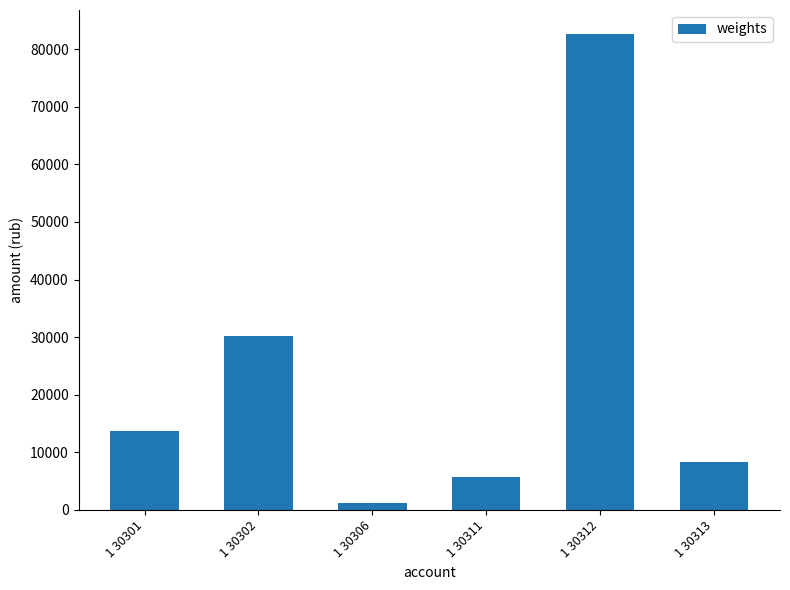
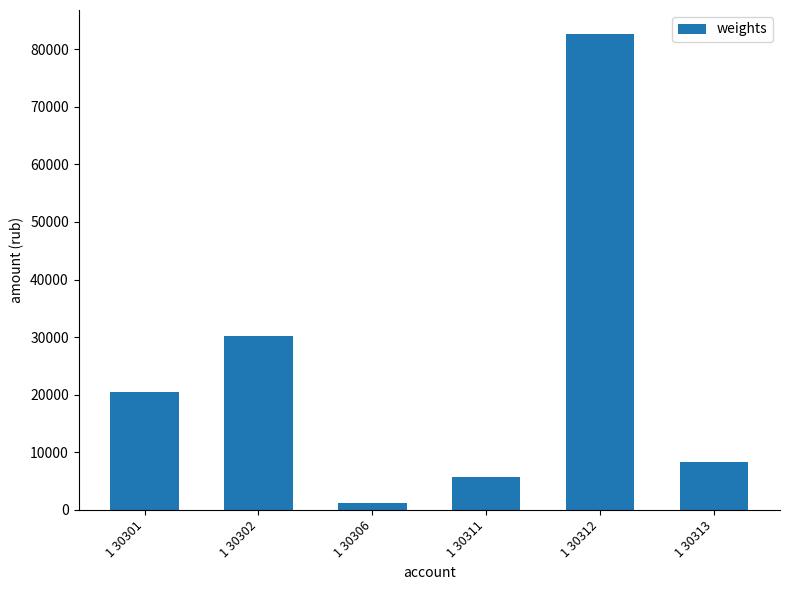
1 30301: 14000 -> 21000
